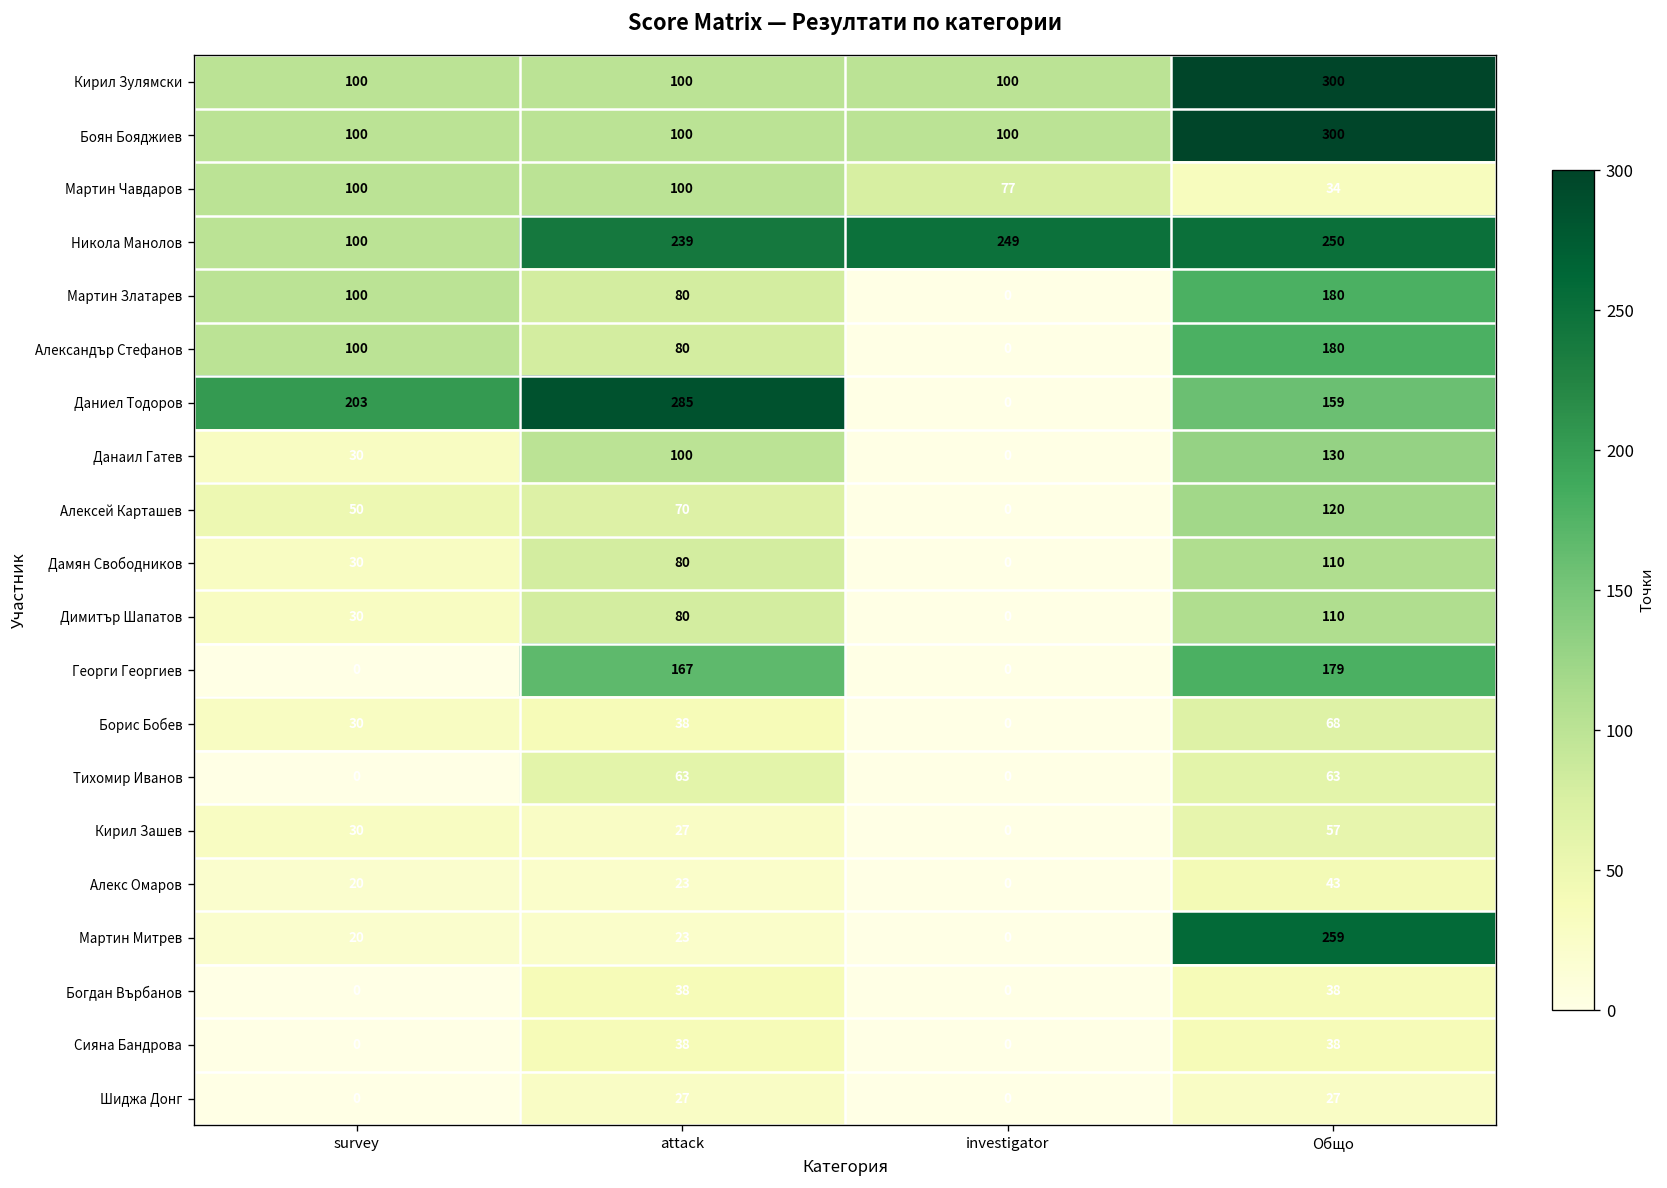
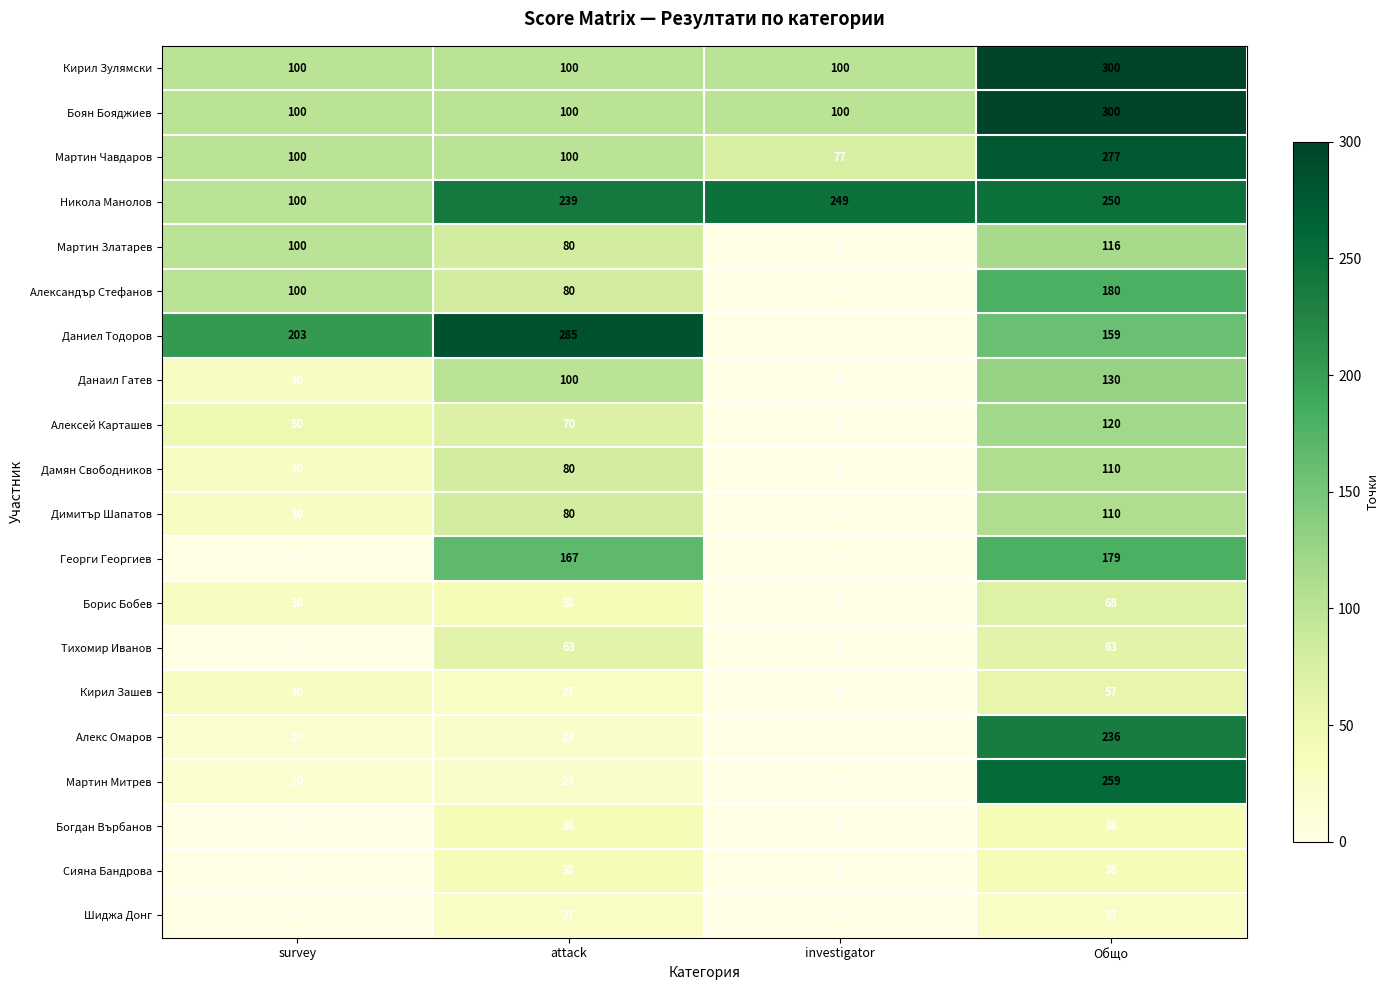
Мартин Чавдаров, Общо: 34 -> 277
Мартин Златарев, Общо: 180 -> 116
Алекс Омаров, Общо: 43 -> 236
